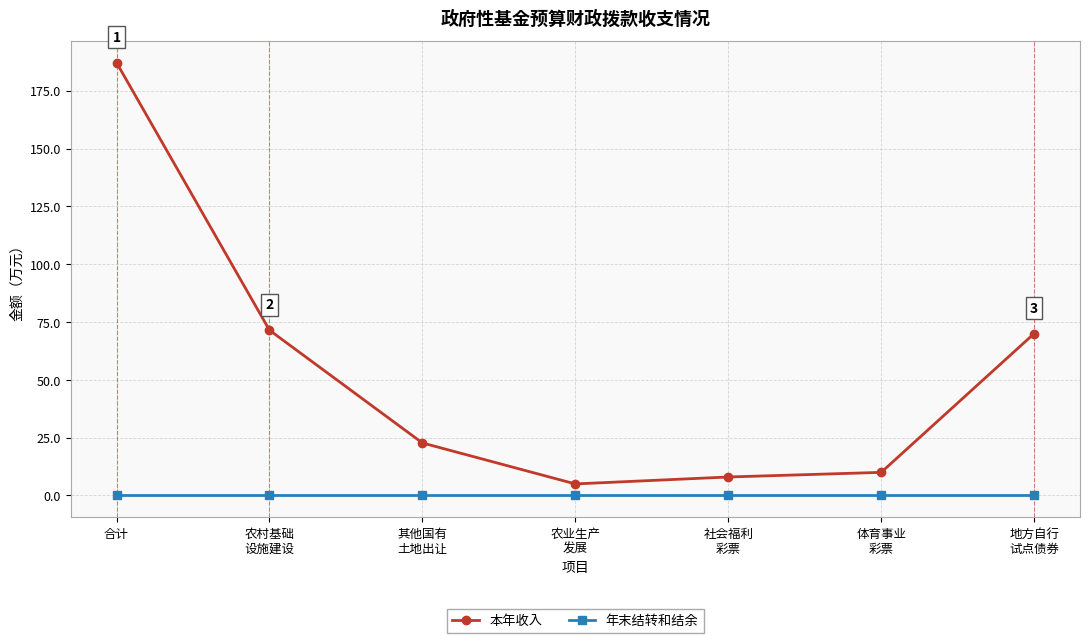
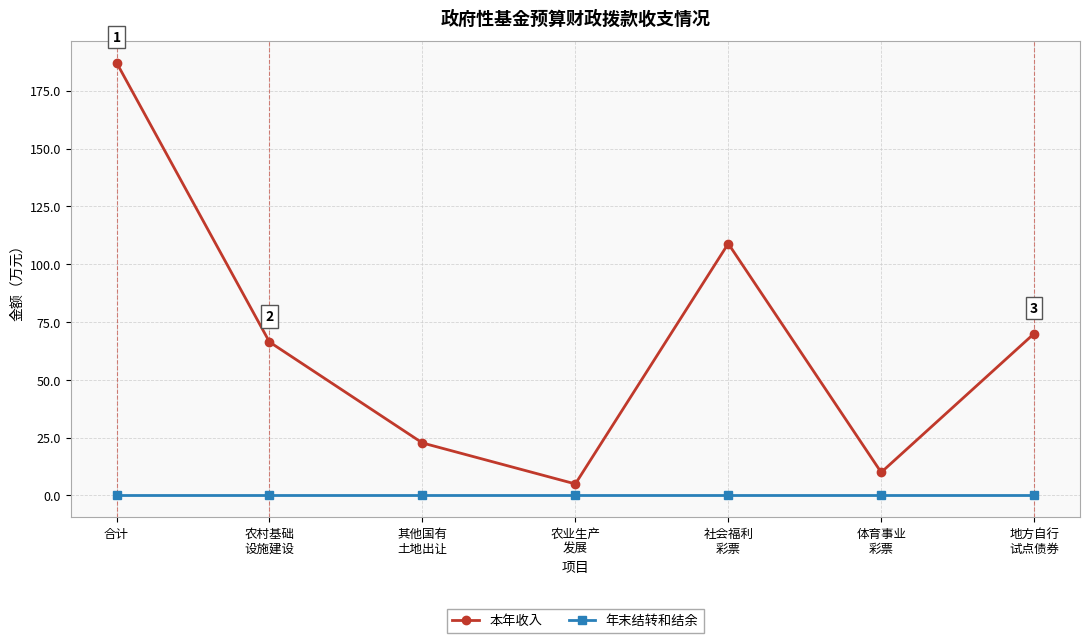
本年收入, 农村基础 设施建设: 71 -> 66
本年收入, 社会福利 彩票: 8 -> 109
